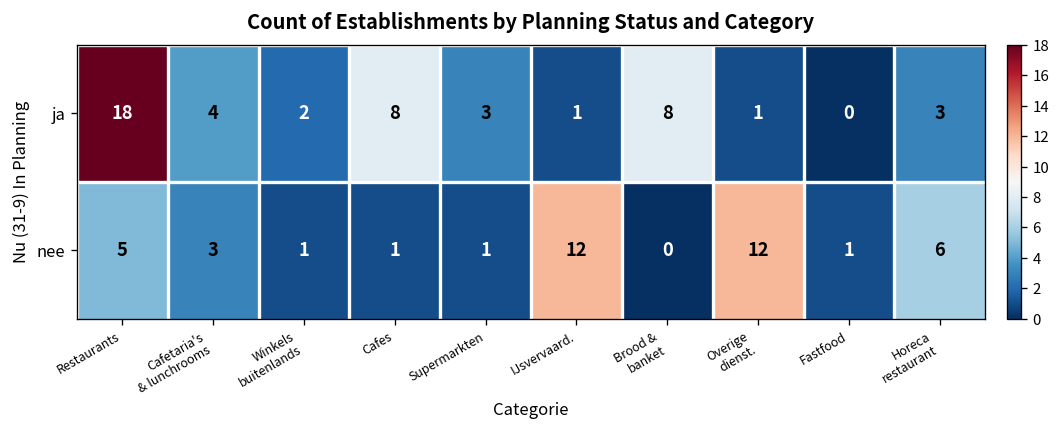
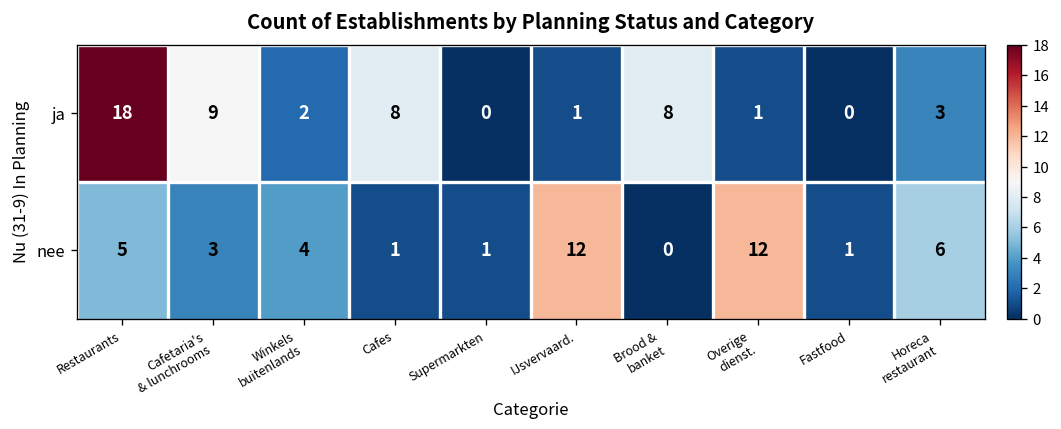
ja, Cafetaria's & lunchrooms: 4 -> 9
ja, Supermarkten: 3 -> 0
nee, Winkels buitenlands: 1 -> 4
